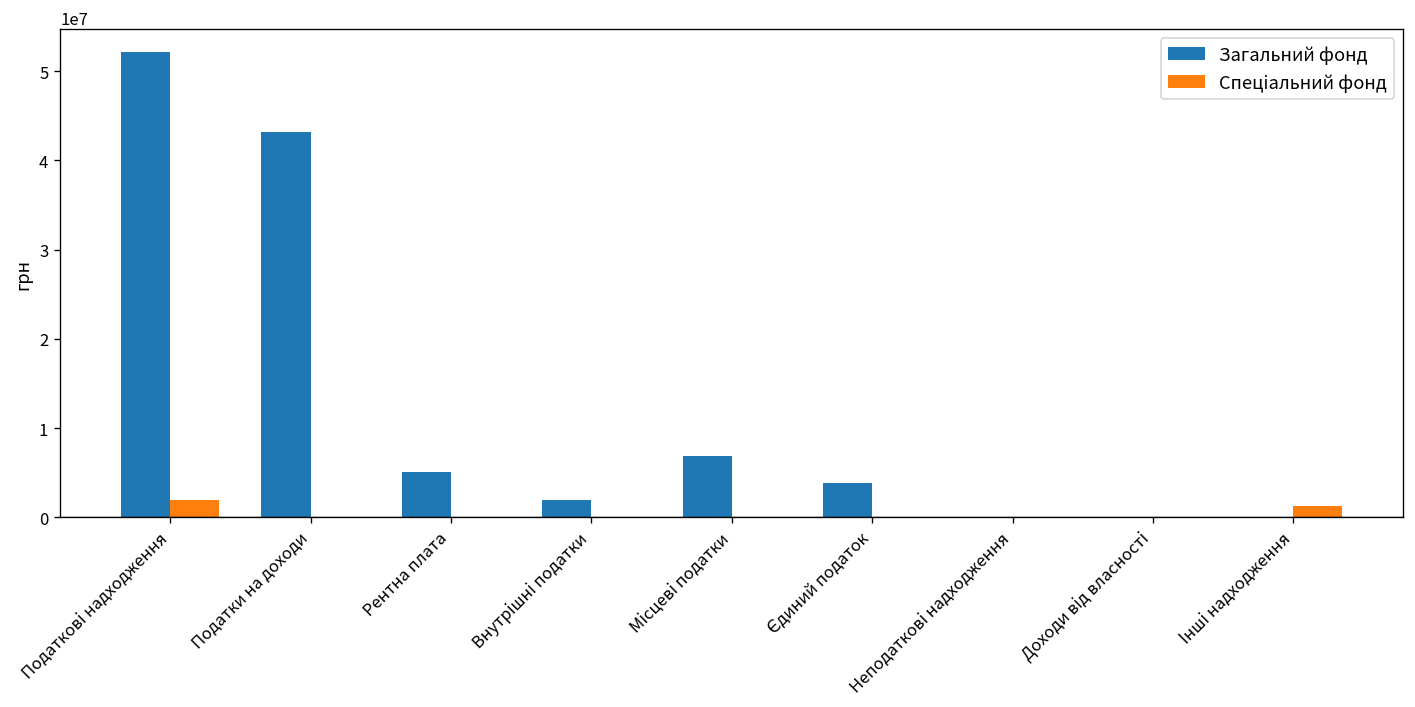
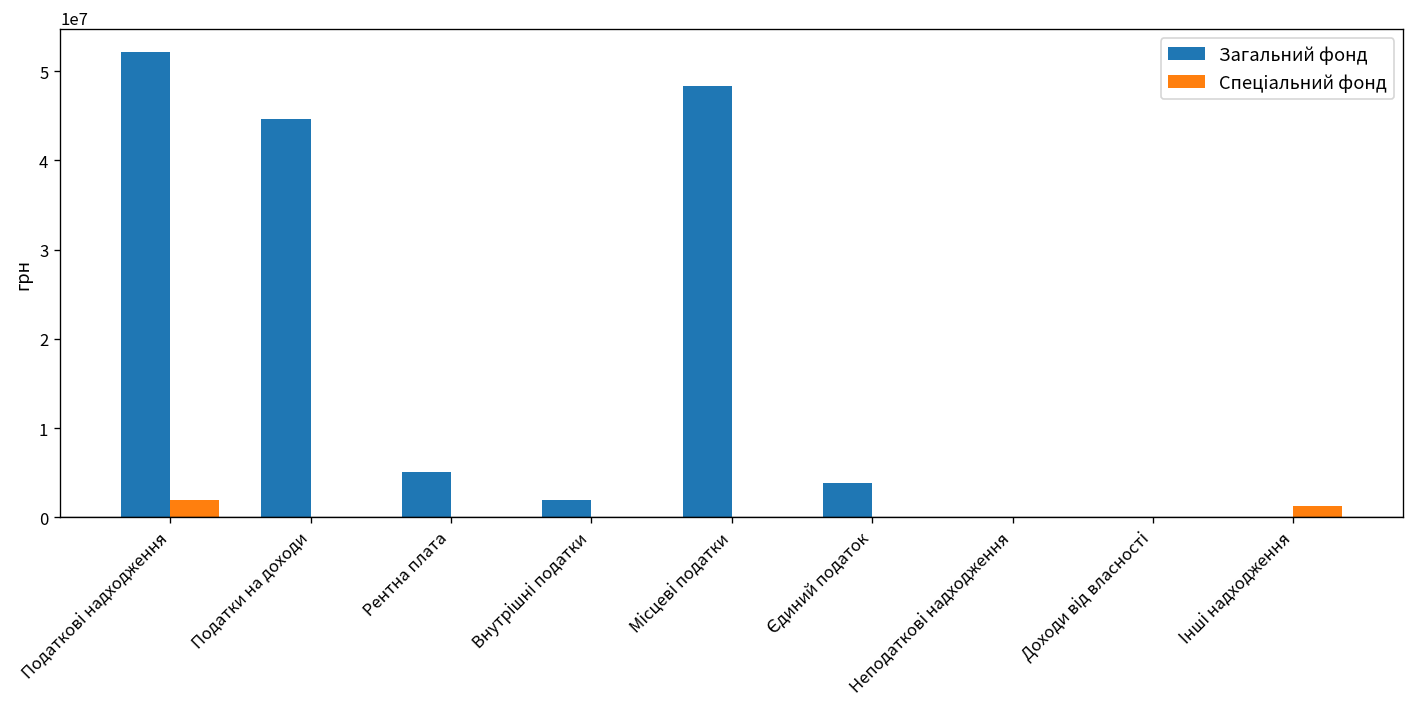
Загальний фонд, Податки на доходи: 43000000 -> 45000000
Загальний фонд, Місцеві податки: 7000000 -> 48000000
